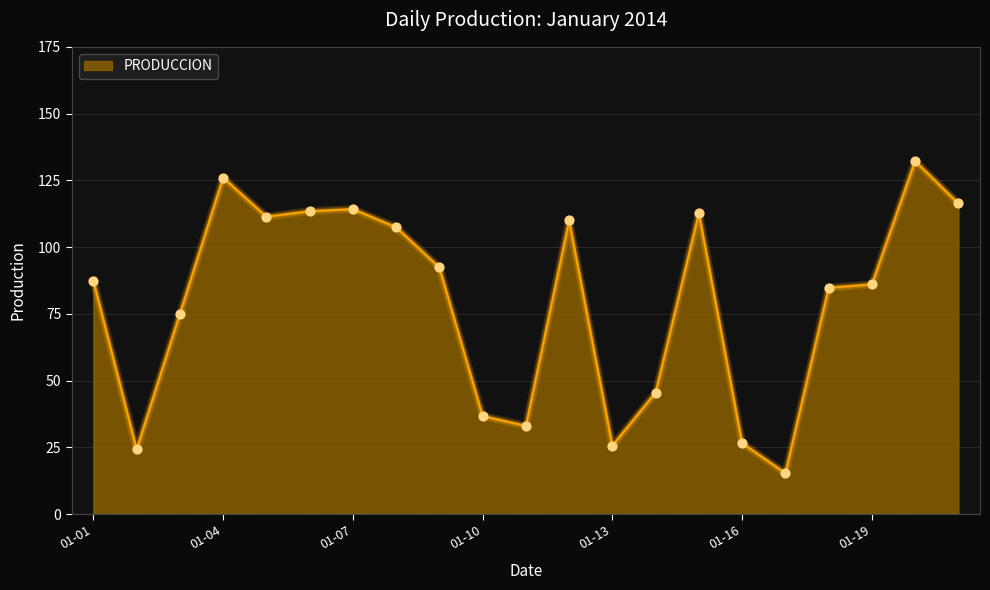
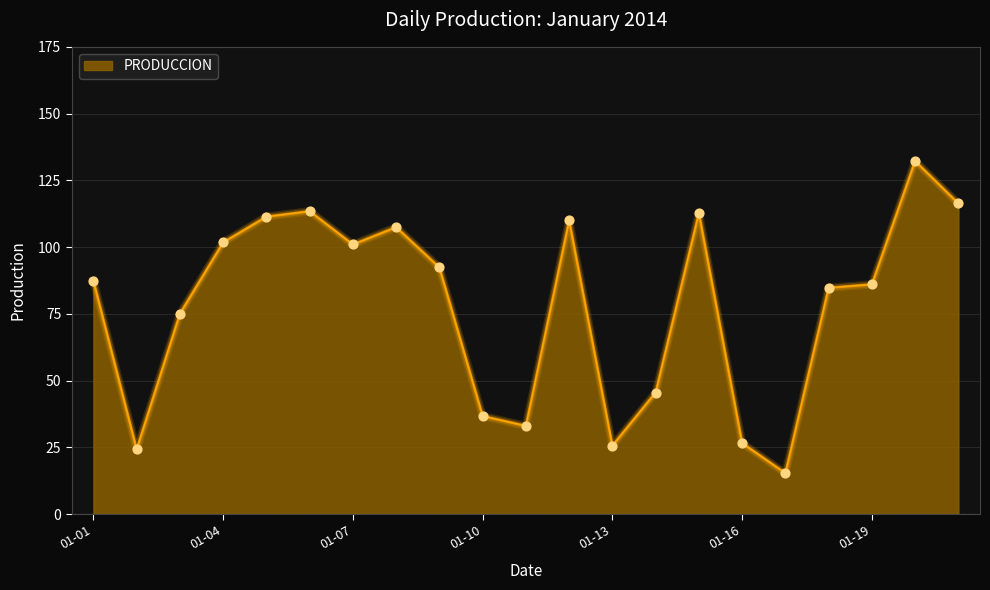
01-04: 126 -> 102
01-07: 114 -> 101
